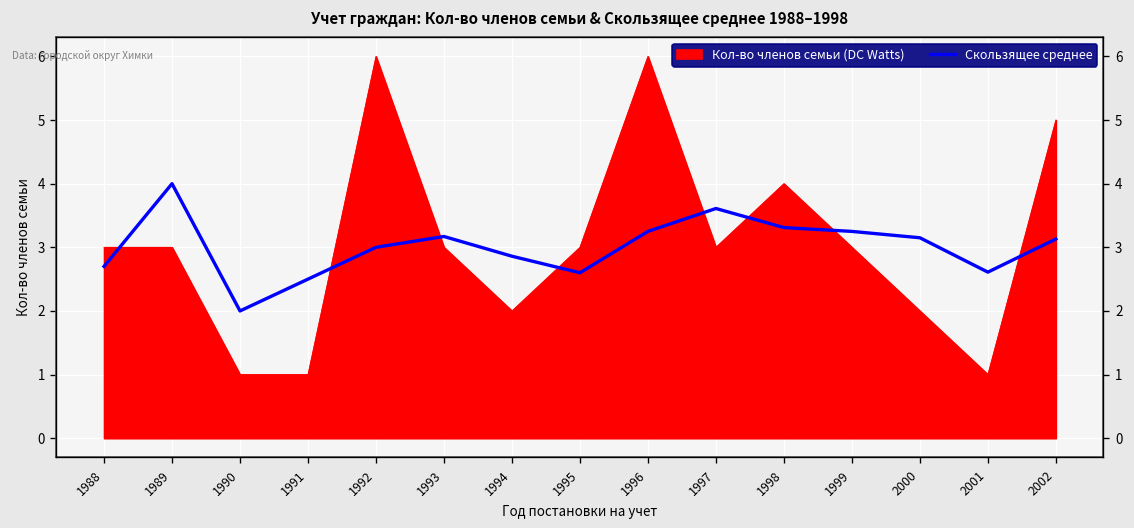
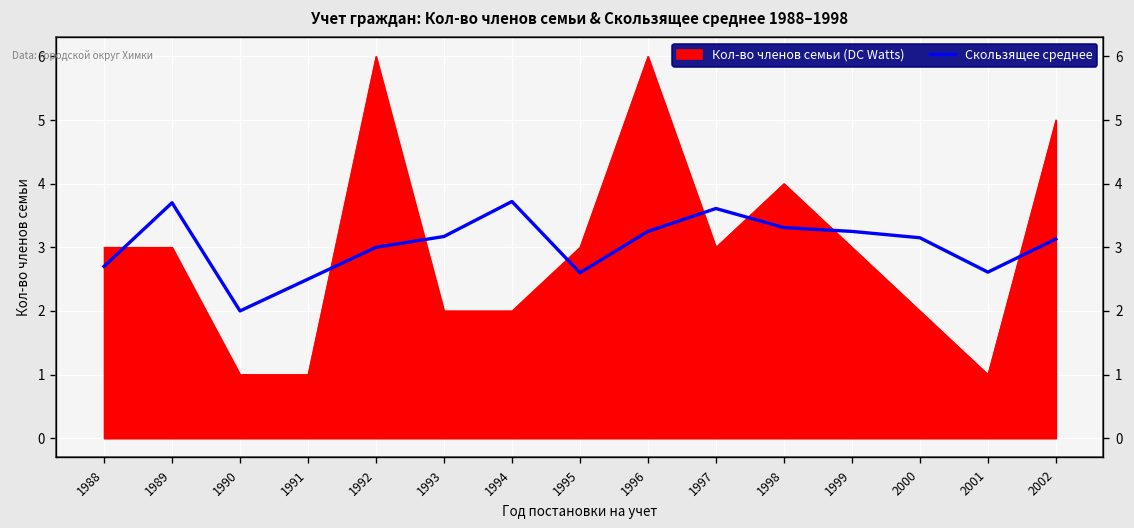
Скользящее среднее, 1989: 4.0 -> 3.7
Кол-во членов семьи (DC Watts), 1993: 3 -> 2
Скользящее среднее, 1994: 2.9 -> 3.7
